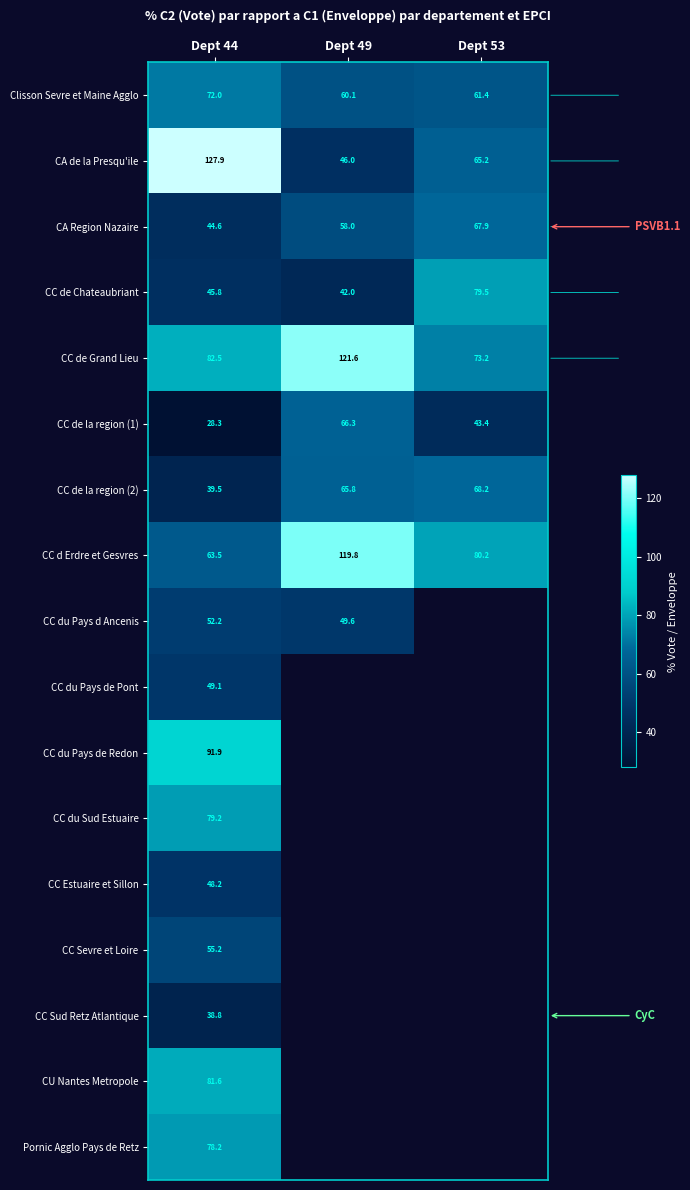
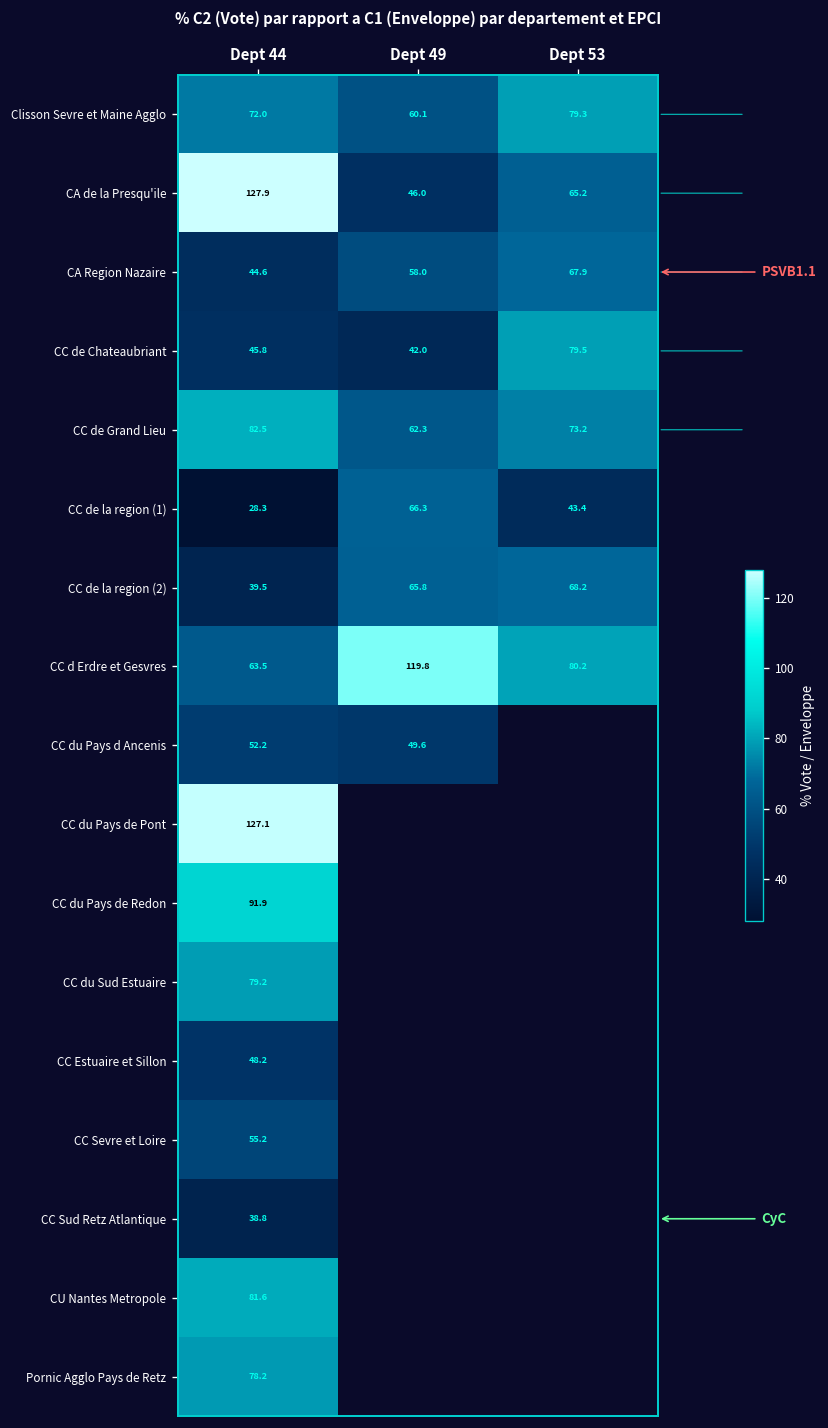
Clisson Sevre et Maine Agglo, Dept 53: 61.4 -> 79.3
CC de Grand Lieu, Dept 49: 121.6 -> 62.3
CC du Pays de Pont, Dept 44: 49.1 -> 127.1
